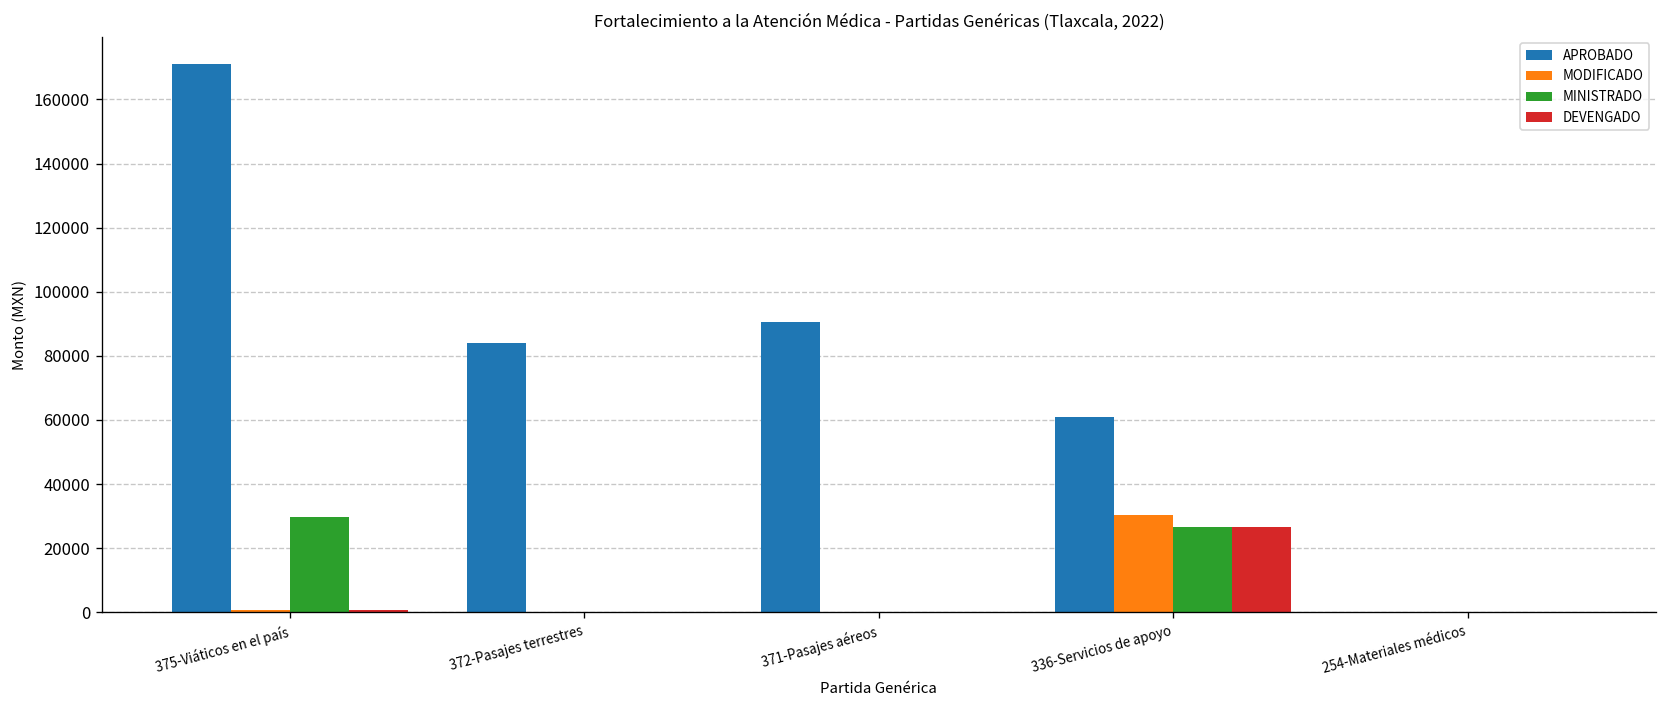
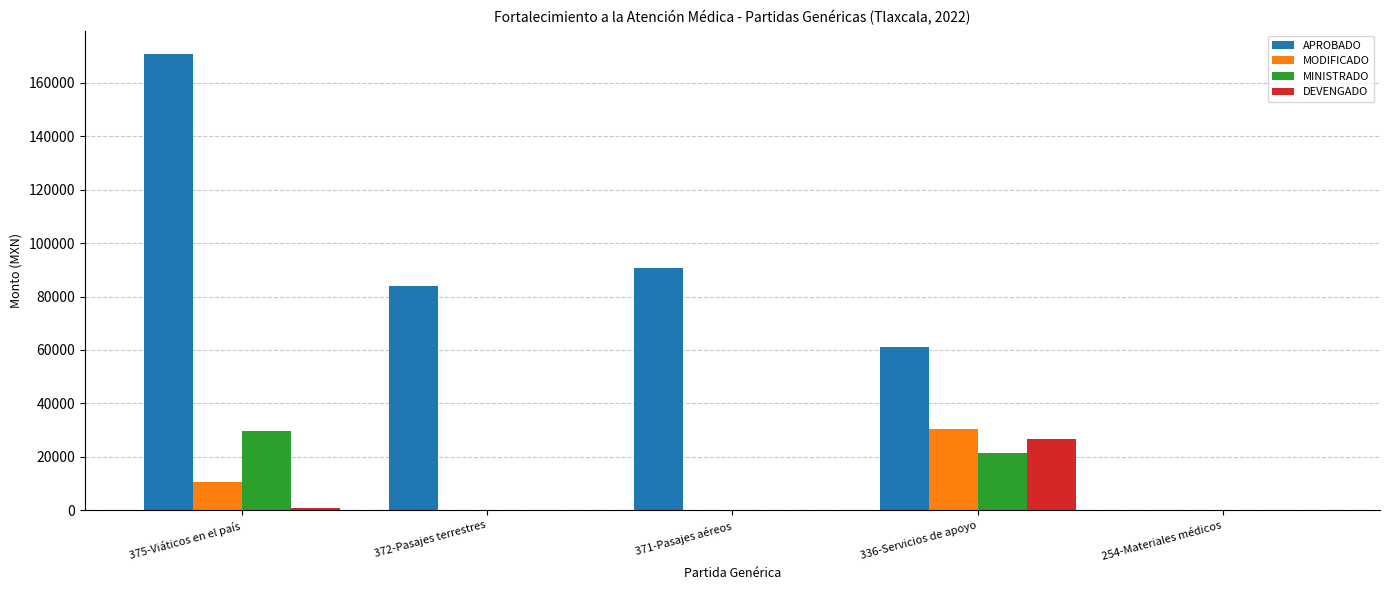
MODIFICADO, 375-Viáticos en el país: 1000 -> 11000
MINISTRADO, 336-Servicios de apoyo: 27000 -> 21000
